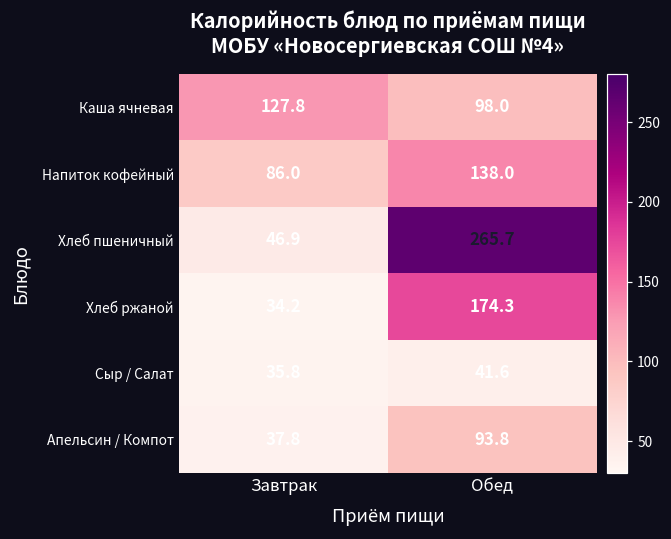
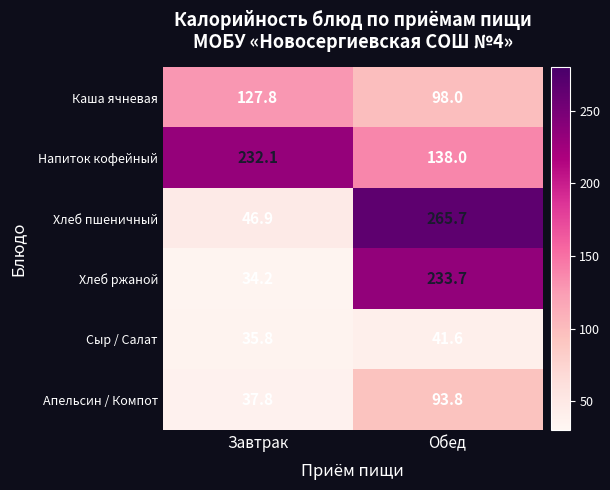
Напиток кофейный, Завтрак: 86.0 -> 232.1
Хлеб ржаной, Обед: 174.3 -> 233.7
